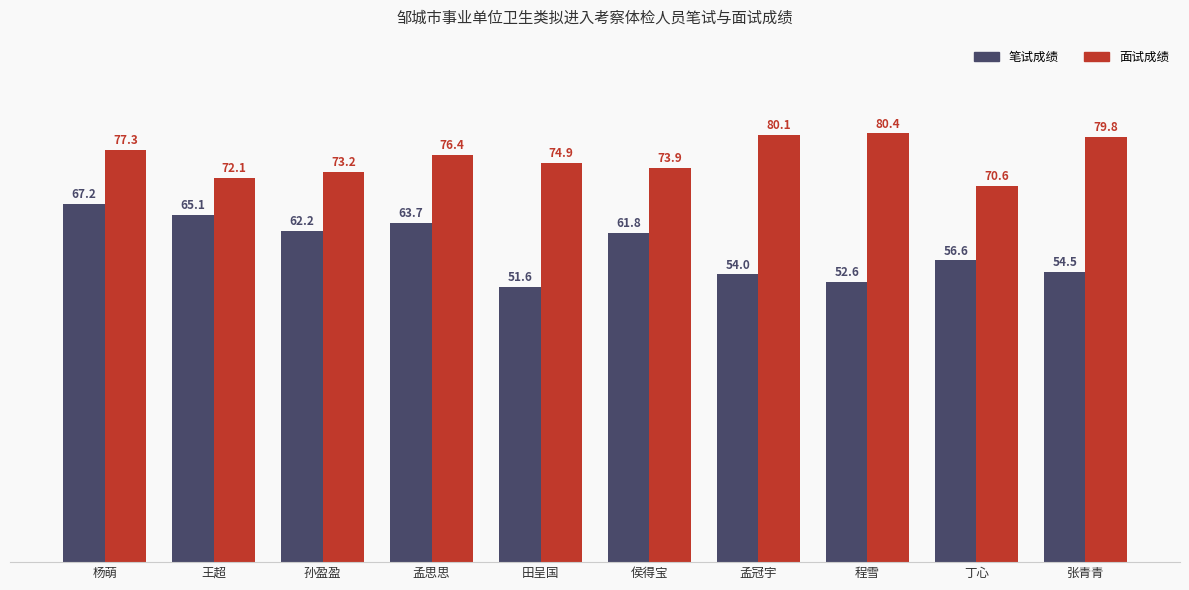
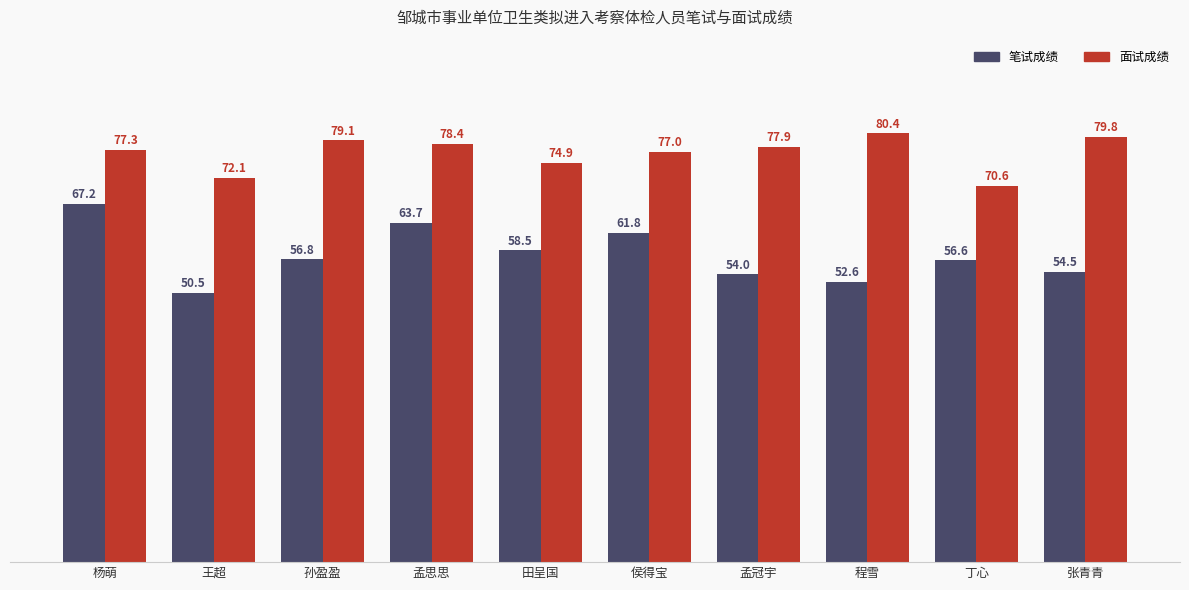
笔试成绩, 王超: 65.1 -> 50.5
笔试成绩, 孙盈盈: 62.2 -> 56.8
面试成绩, 孙盈盈: 73.2 -> 79.1
面试成绩, 孟思思: 76.4 -> 78.4
笔试成绩, 田呈国: 51.6 -> 58.5
面试成绩, 侯得宝: 73.9 -> 77.0
面试成绩, 孟冠宇: 80.1 -> 77.9
